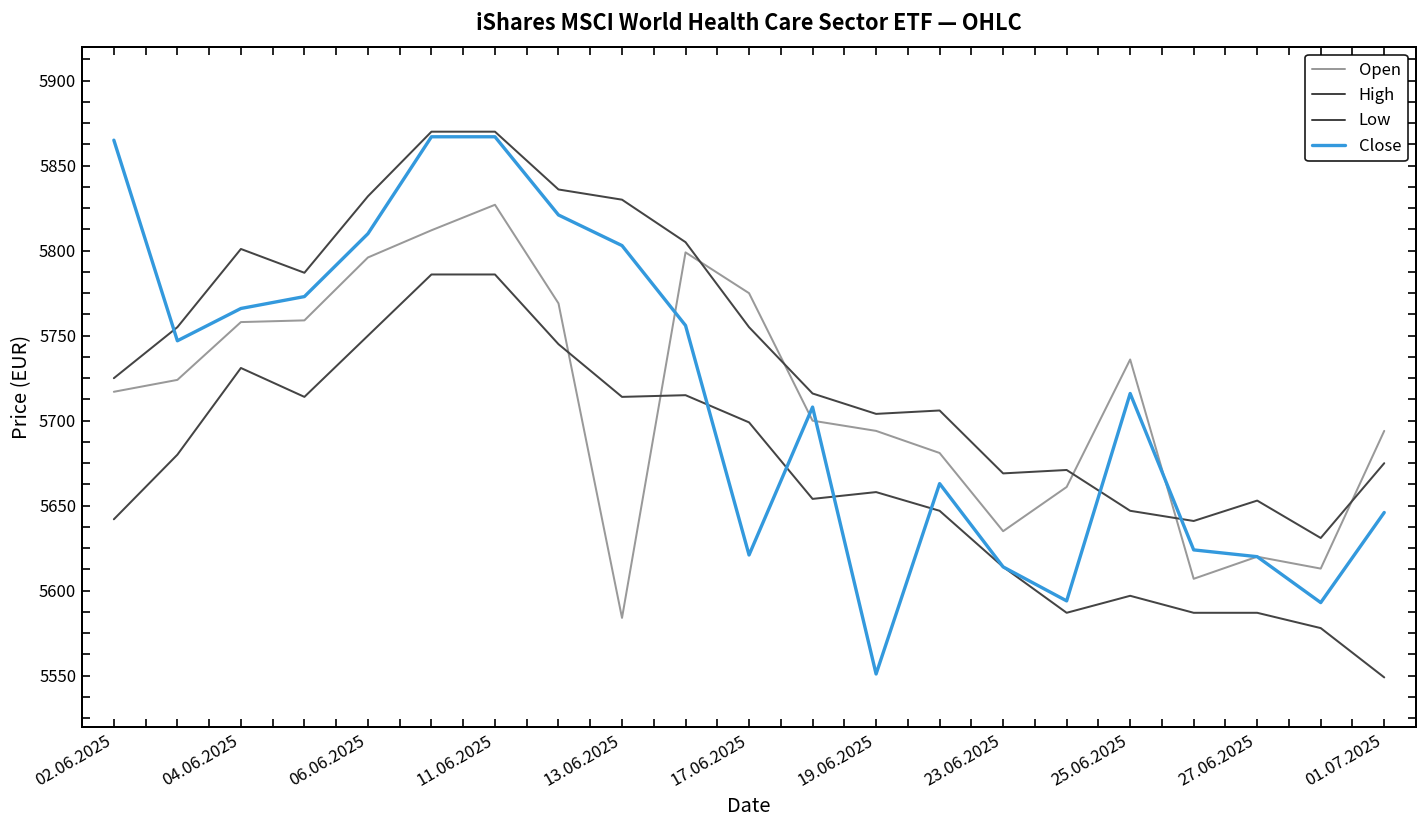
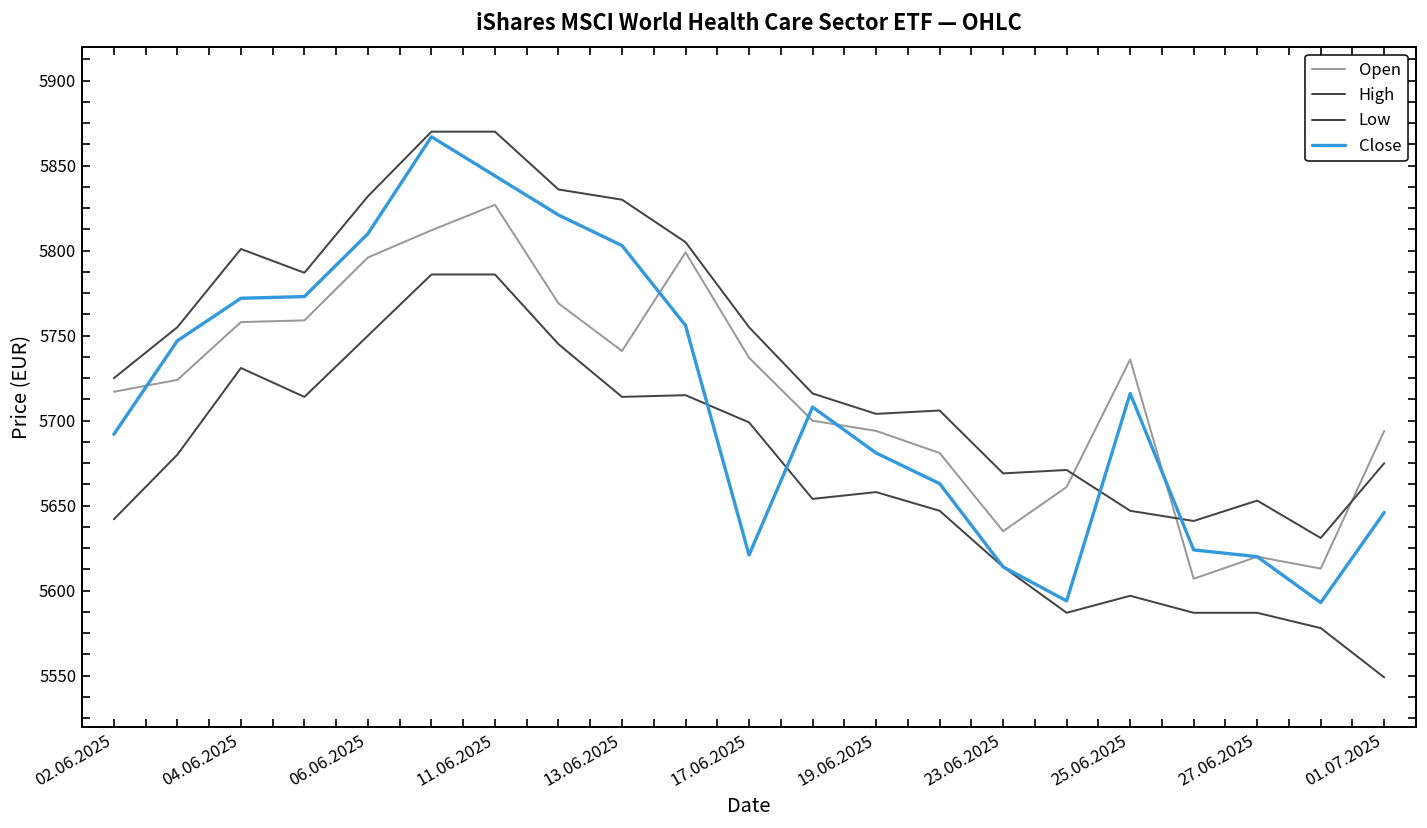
Close, 02.06.2025: 5865 -> 5692
Close, 04.06.2025: 5766 -> 5772
Close, 11.06.2025: 5867 -> 5844
Open, 13.06.2025: 5584 -> 5741
Open, 17.06.2025: 5775 -> 5737
Close, 19.06.2025: 5551 -> 5681
